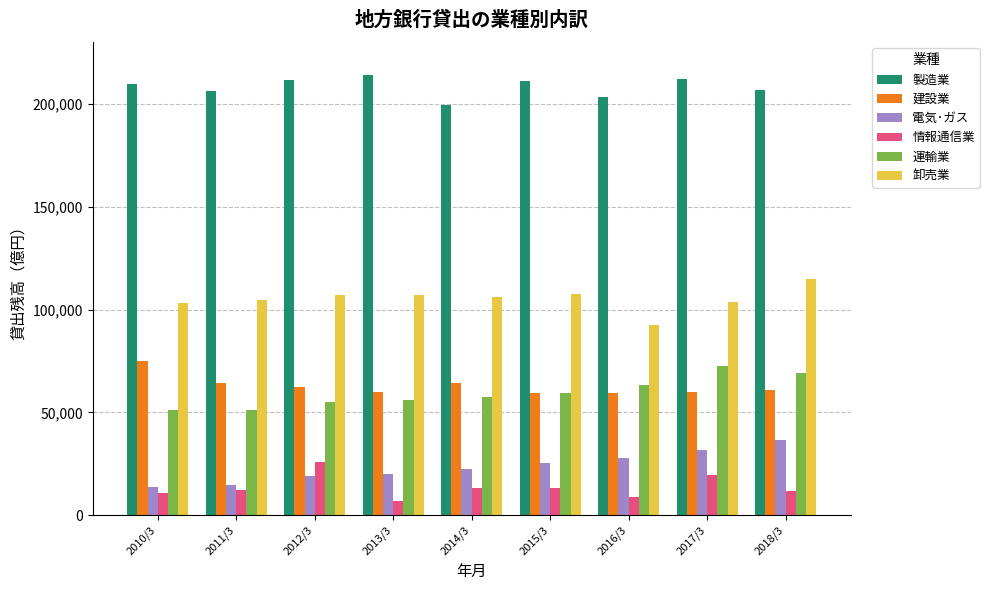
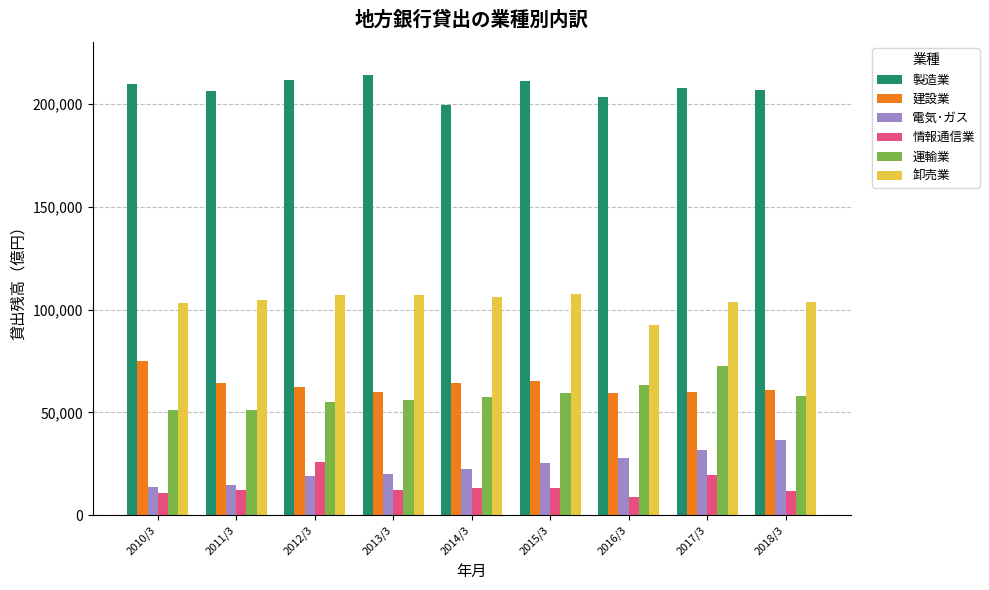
情報通信業, 2013/3: 7,000 -> 12,000
建設業, 2015/3: 59,000 -> 65,000
製造業, 2017/3: 212,000 -> 208,000
運輸業, 2018/3: 69,000 -> 58,000
卸売業, 2018/3: 115,000 -> 104,000
